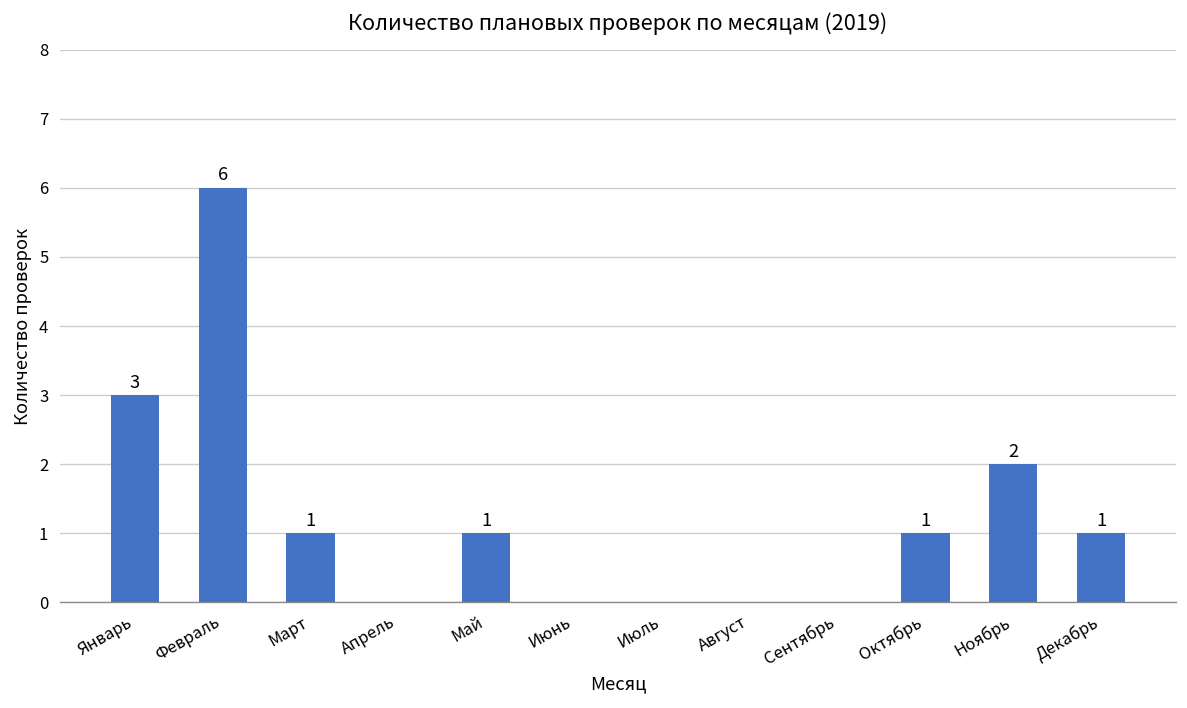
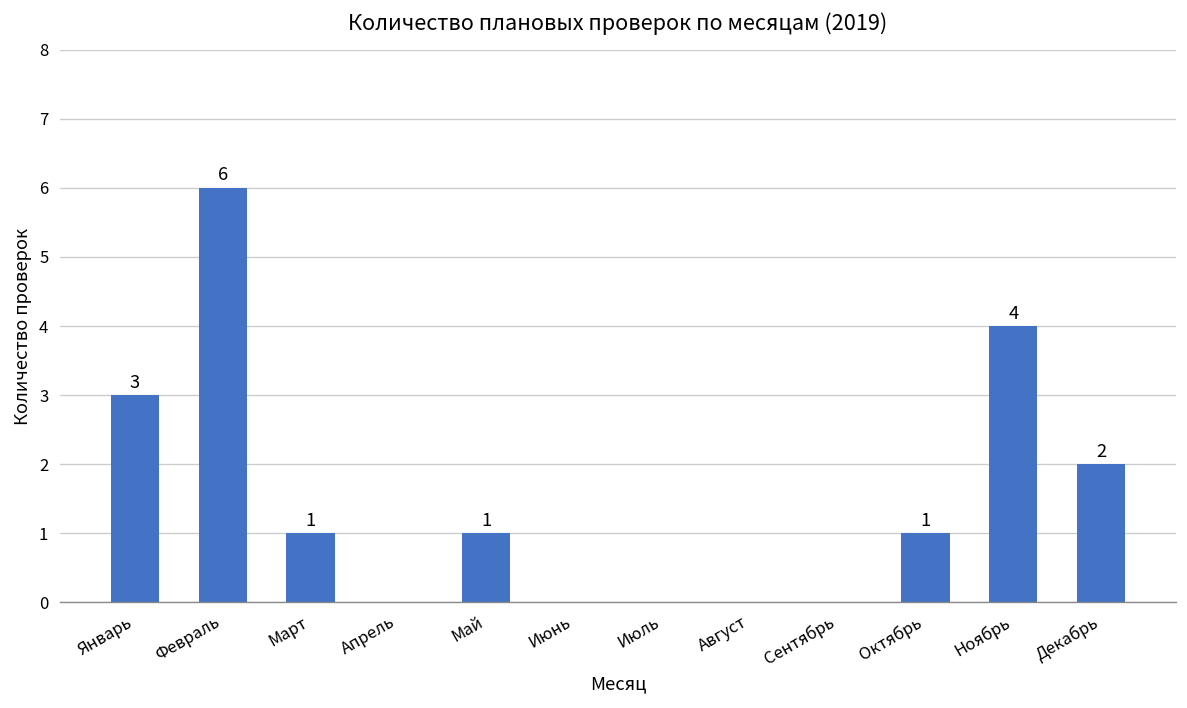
Ноябрь: 2 -> 4
Декабрь: 1 -> 2
